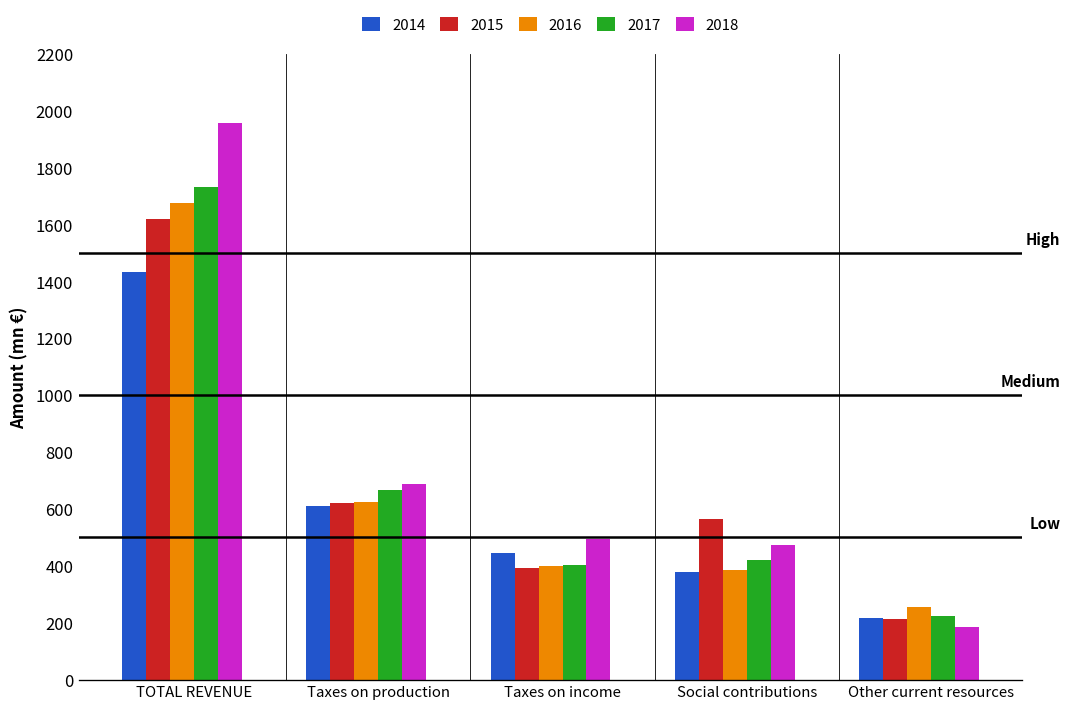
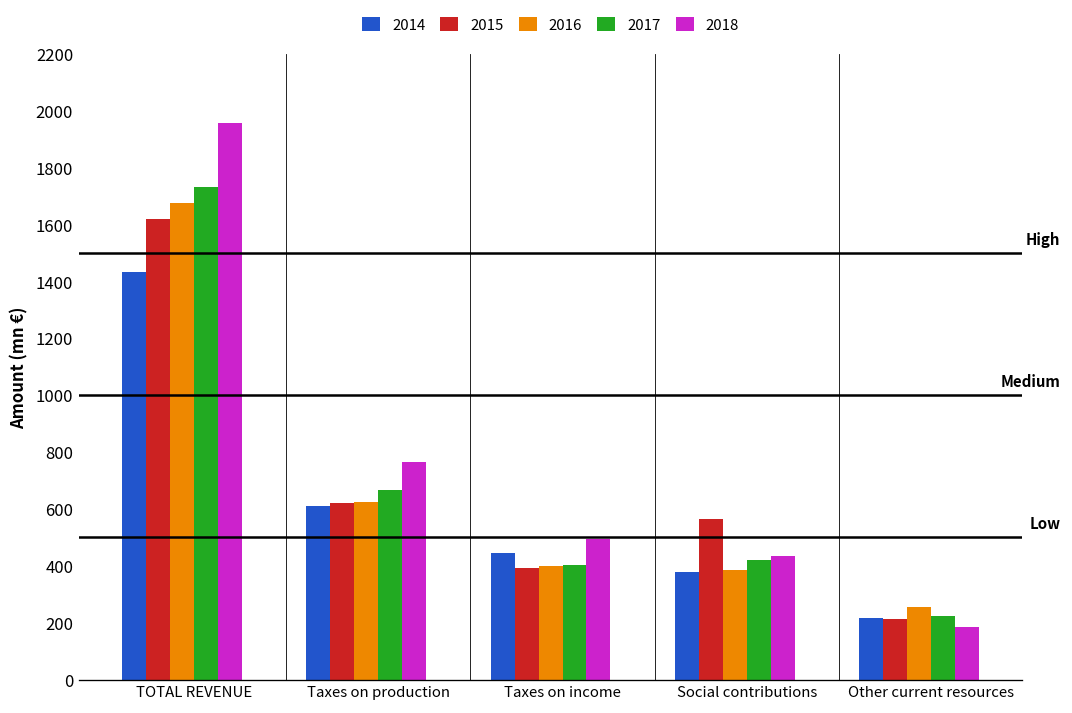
2018, Taxes on production: 690 -> 760
2018, Social contributions: 470 -> 430
